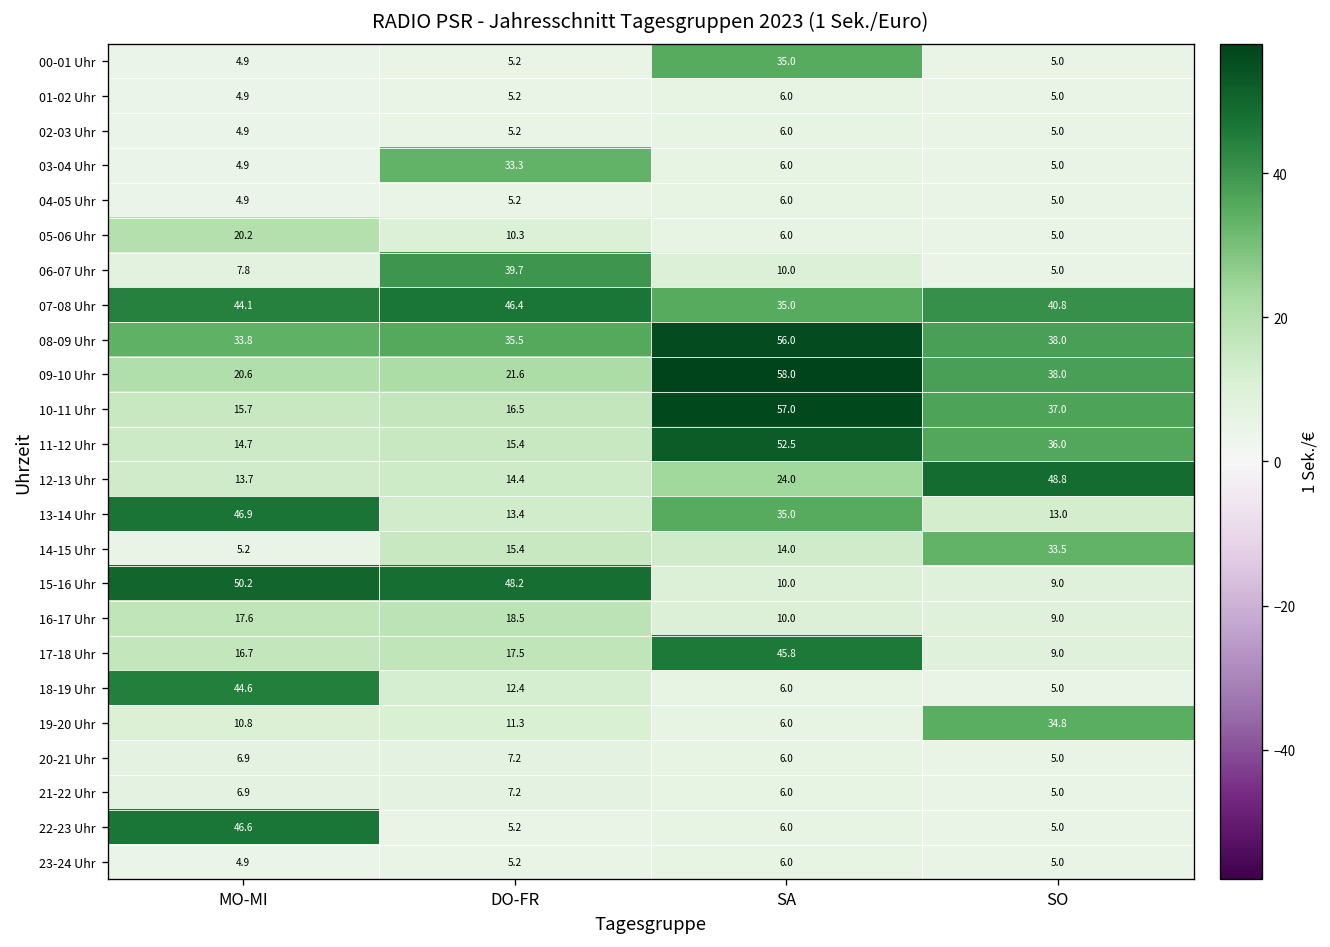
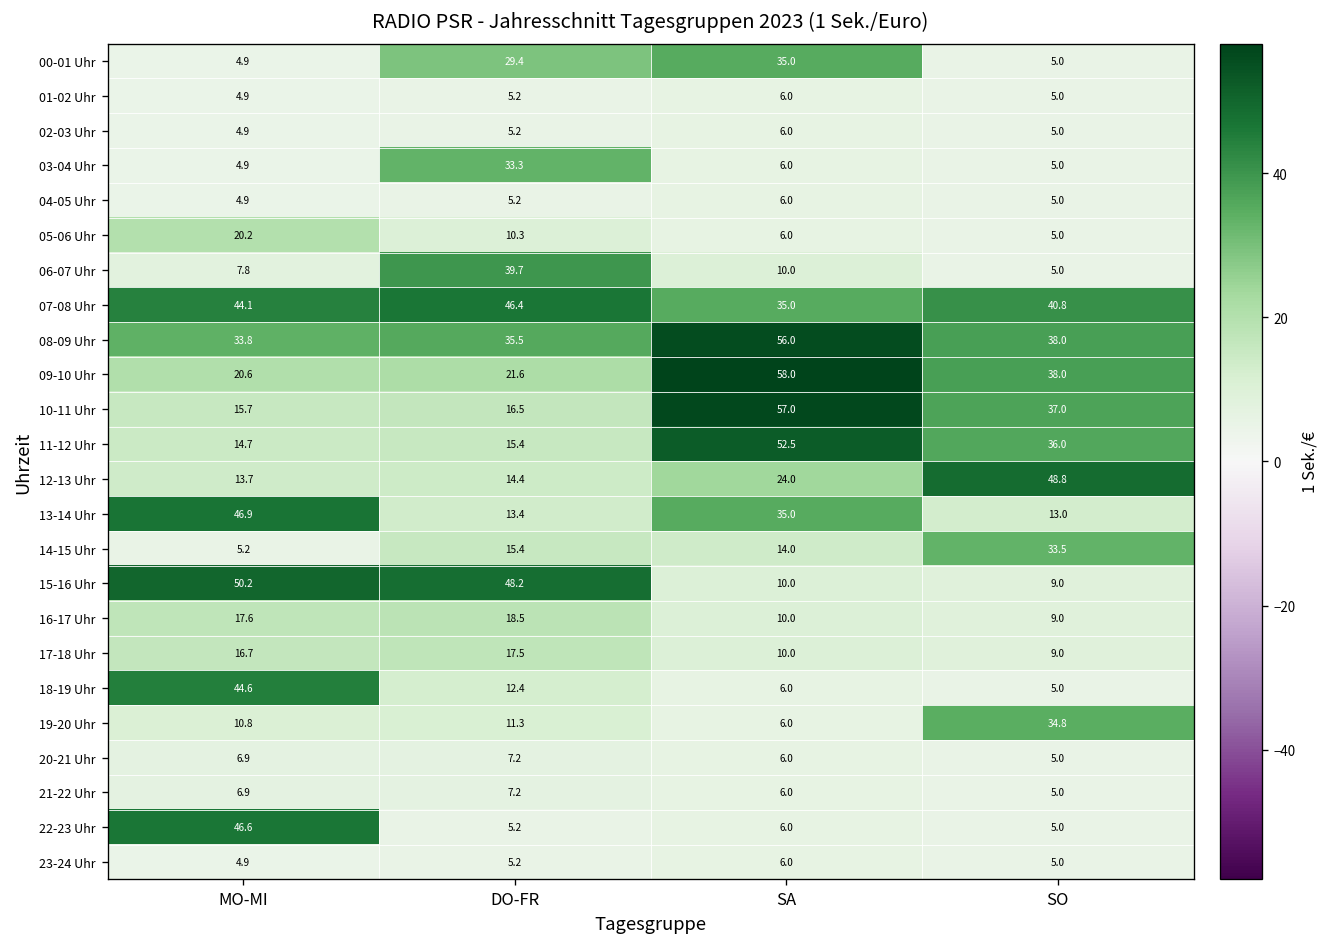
00-01 Uhr, DO-FR: 5.2 -> 29.4
17-18 Uhr, SA: 45.8 -> 10.0
